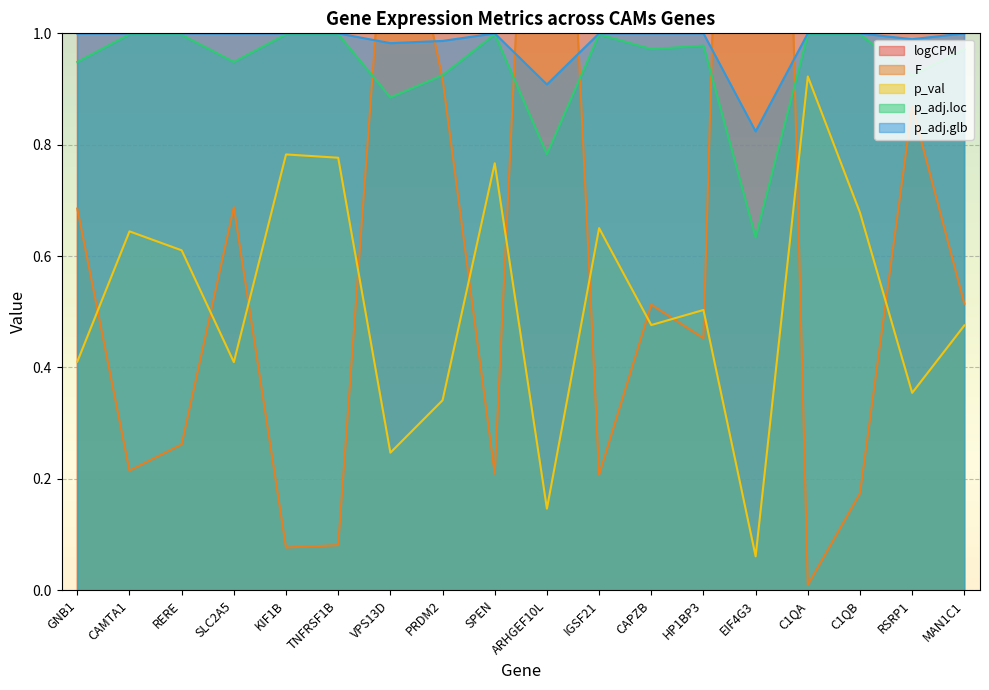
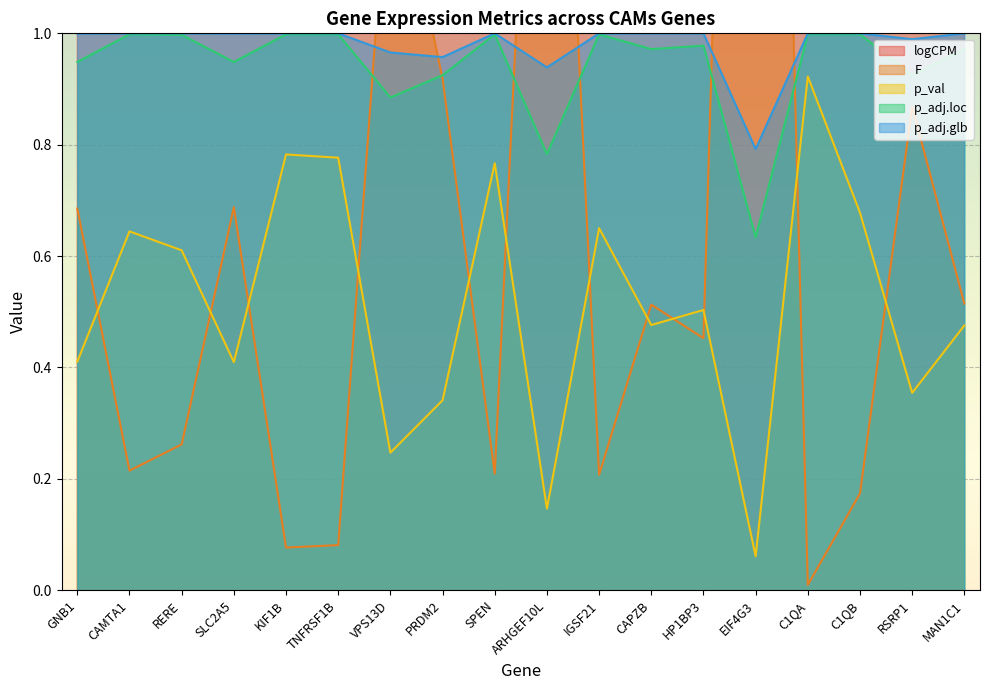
p_adj.glb, VPS13D: 0.98 -> 0.97
p_adj.glb, PRDM2: 0.99 -> 0.96
p_adj.glb, ARHGEF10L: 0.91 -> 0.94
p_adj.glb, EIF4G3: 0.82 -> 0.79
